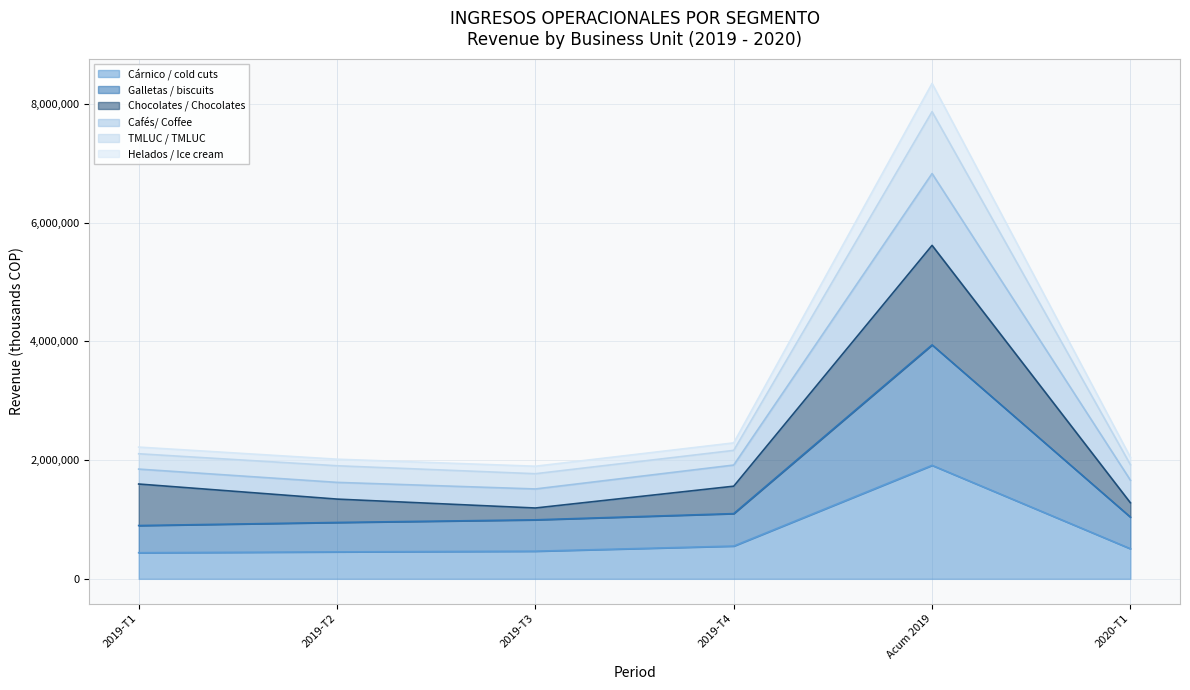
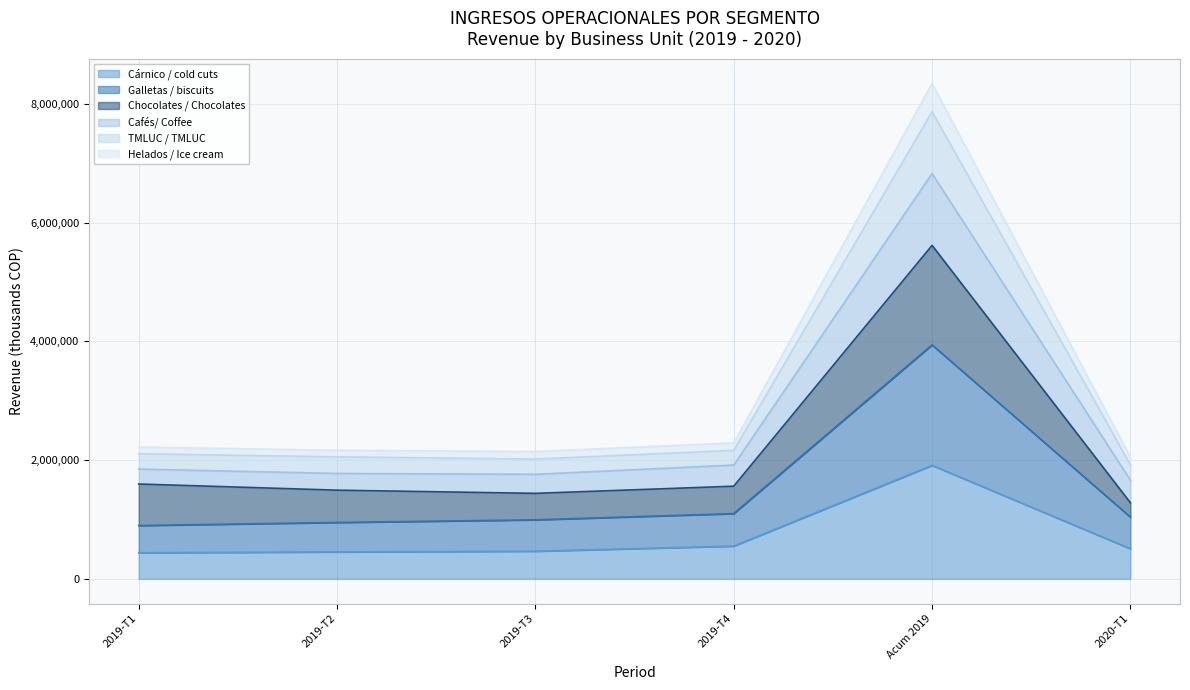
Chocolates / Chocolates, 2019-T2: 400,000 -> 500,000
Chocolates / Chocolates, 2019-T3: 200,000 -> 400,000
